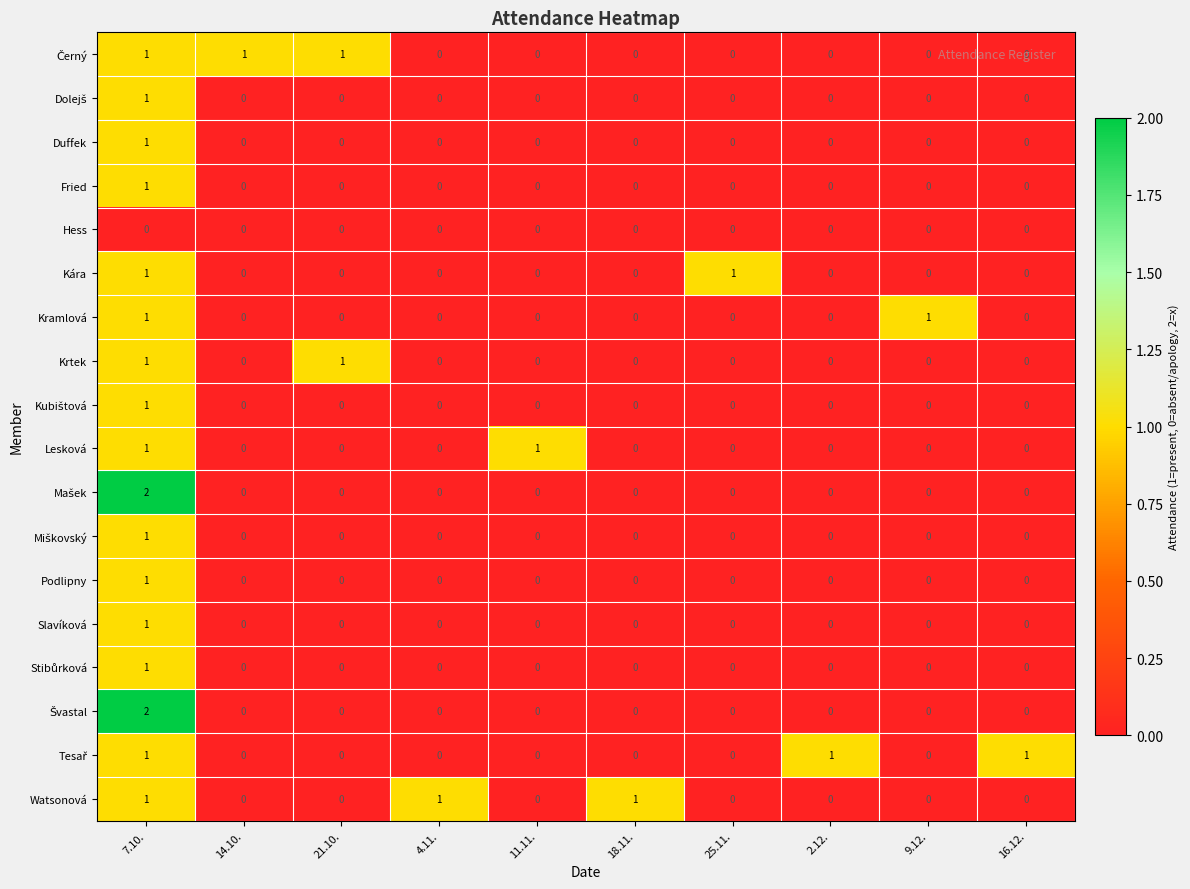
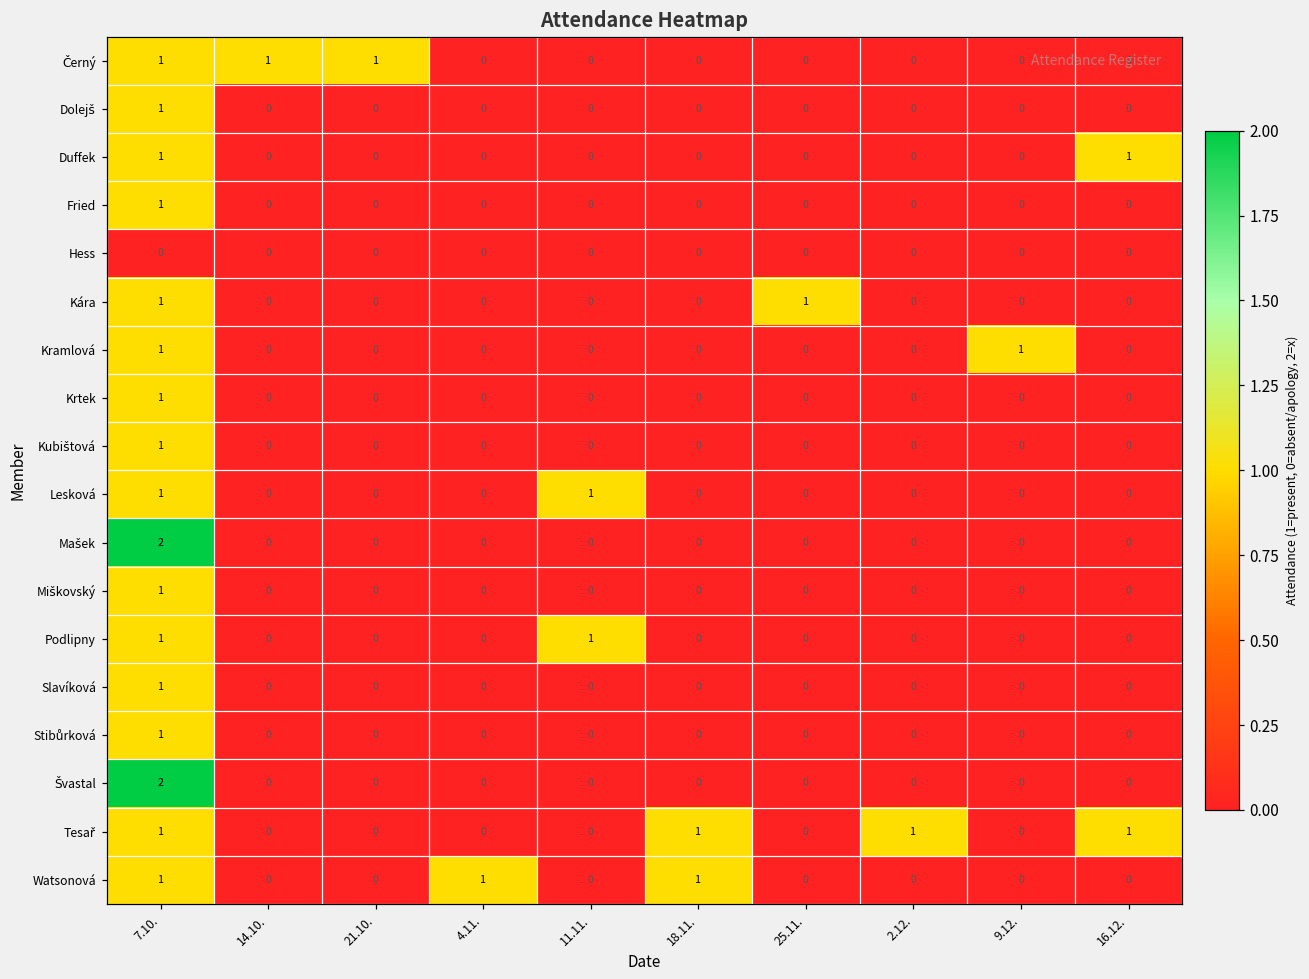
Duffek, 16.12.: 0 -> 1
Krtek, 21.10.: 1 -> 0
Podlipny, 11.11.: 0 -> 1
Tesař, 18.11.: 0 -> 1
